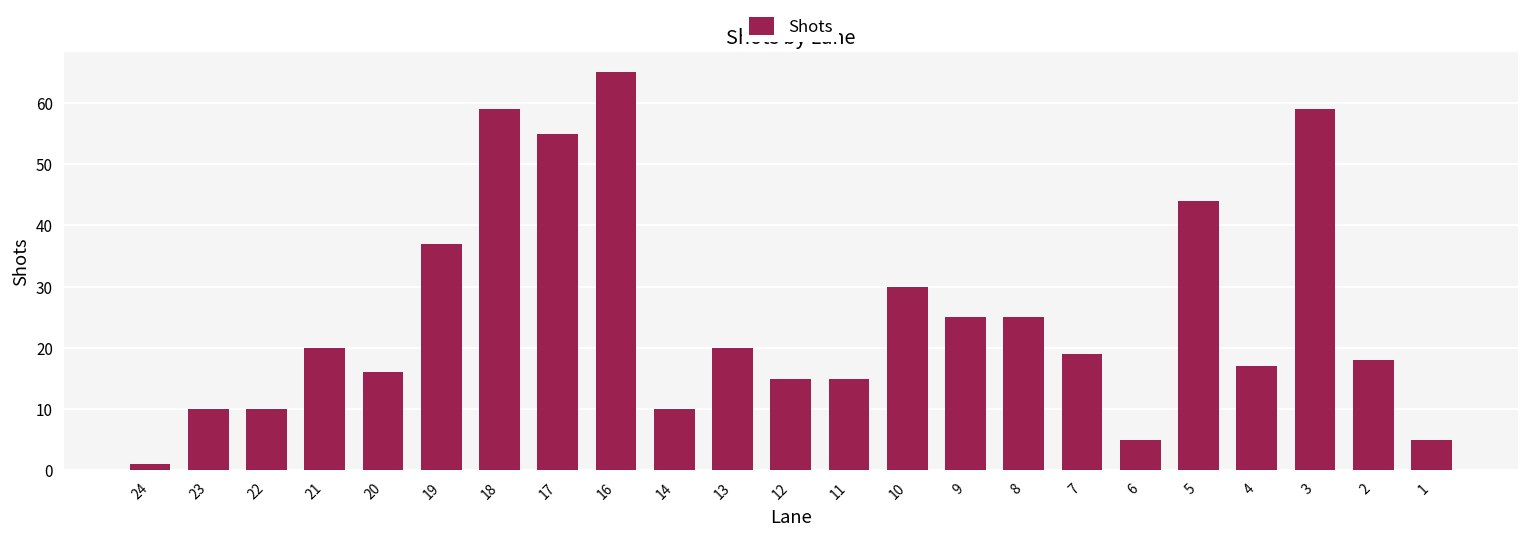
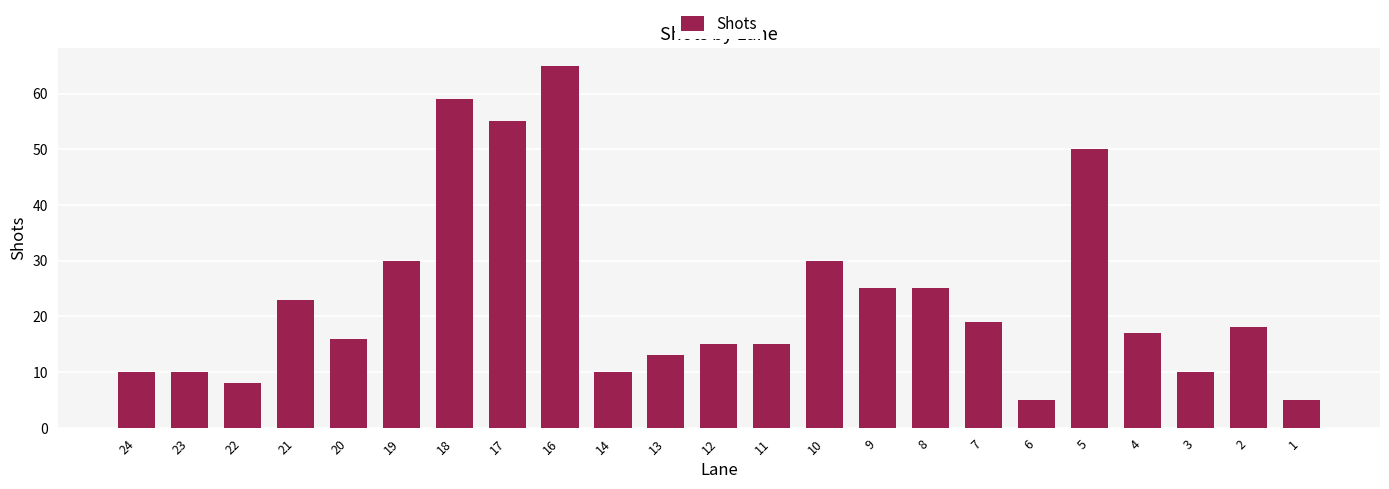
24: 1 -> 10
22: 10 -> 8
21: 20 -> 23
19: 37 -> 30
13: 20 -> 13
5: 44 -> 50
3: 59 -> 10
